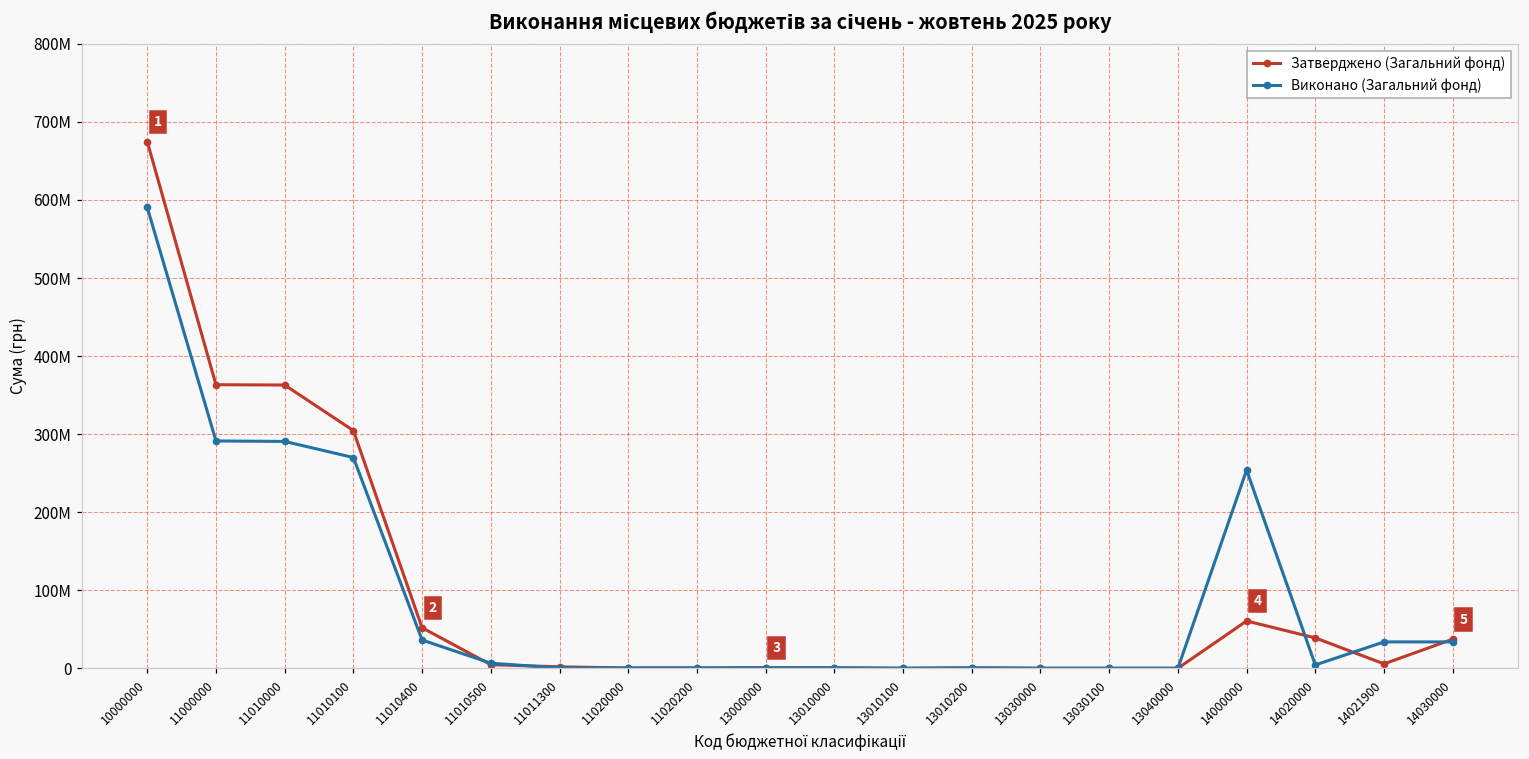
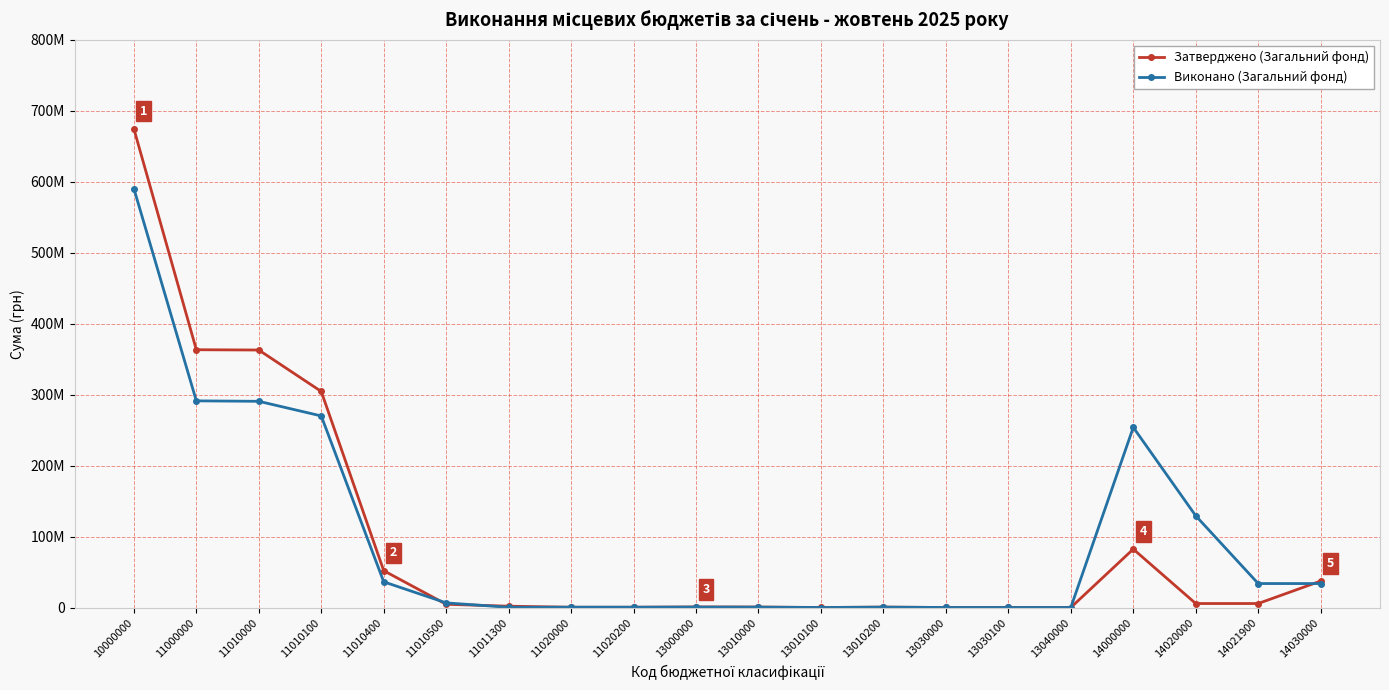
Затверджено (Загальний фонд), 14000000: 60000000 -> 80000000
Затверджено (Загальний фонд), 14020000: 40000000 -> 10000000
Виконано (Загальний фонд), 14020000: 0 -> 130000000
